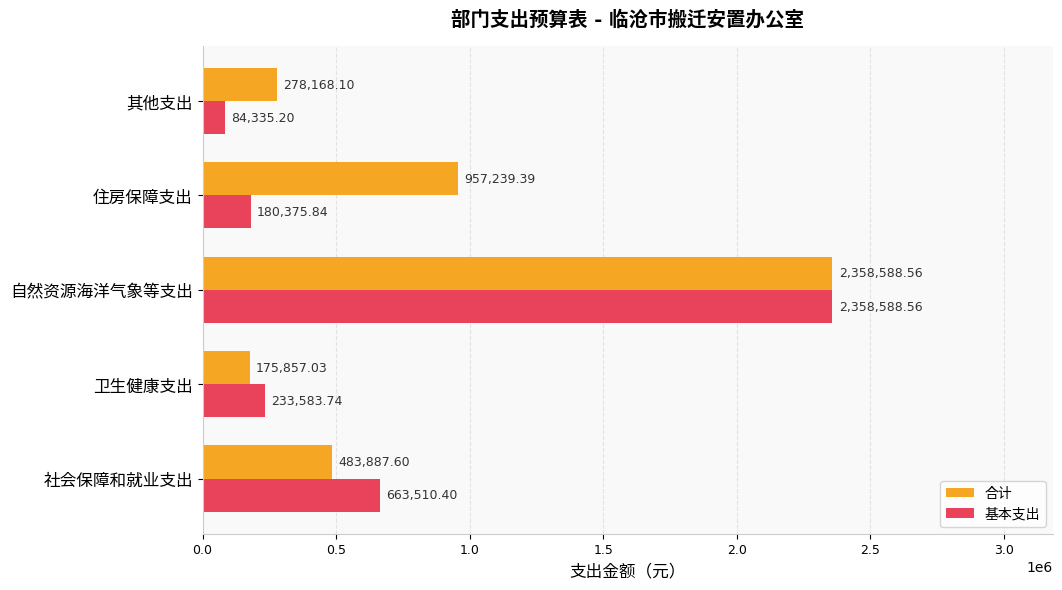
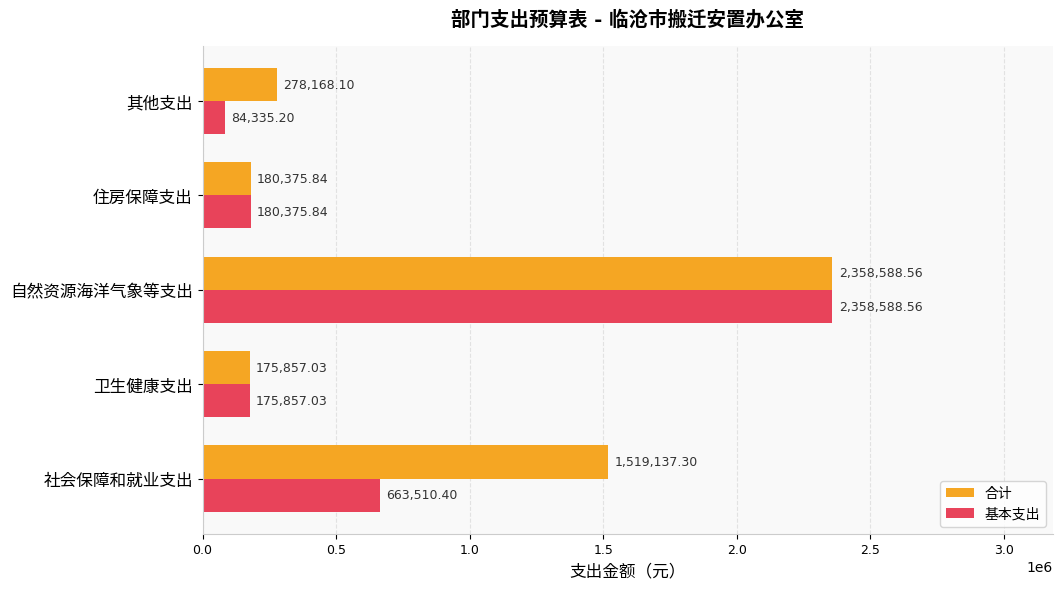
合计, 住房保障支出: 957,239.39 -> 180,375.84
基本支出, 卫生健康支出: 233,583.74 -> 175,857.03
合计, 社会保障和就业支出: 483,887.60 -> 1,519,137.30
